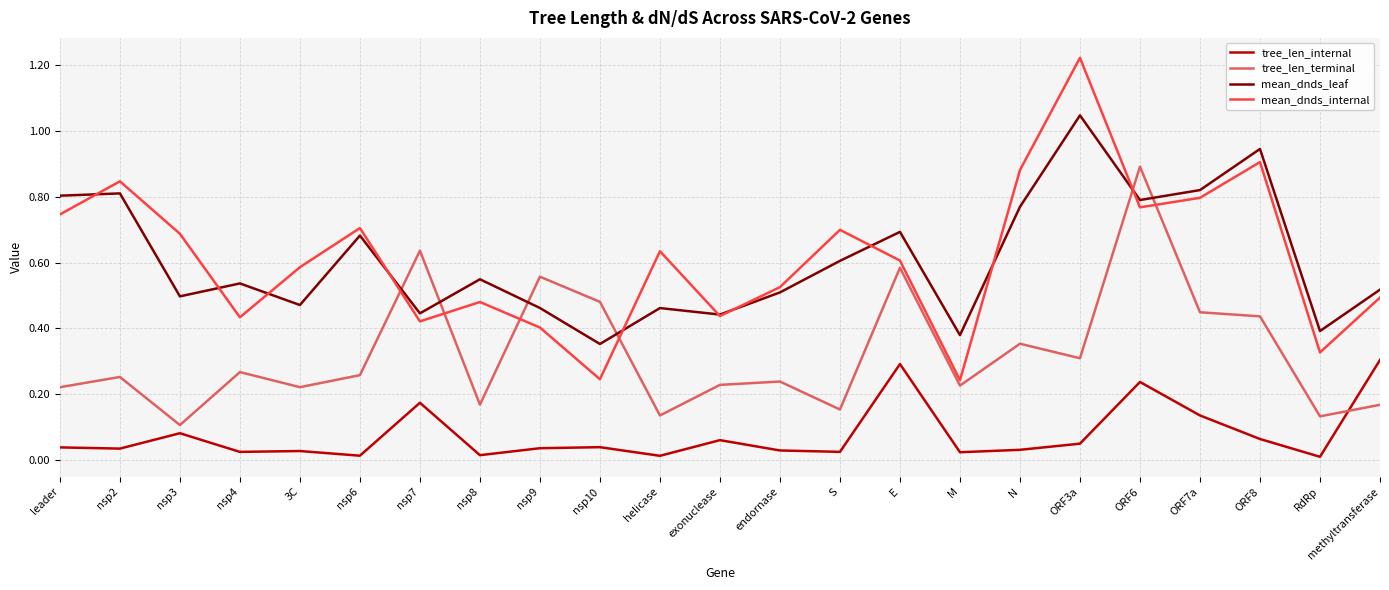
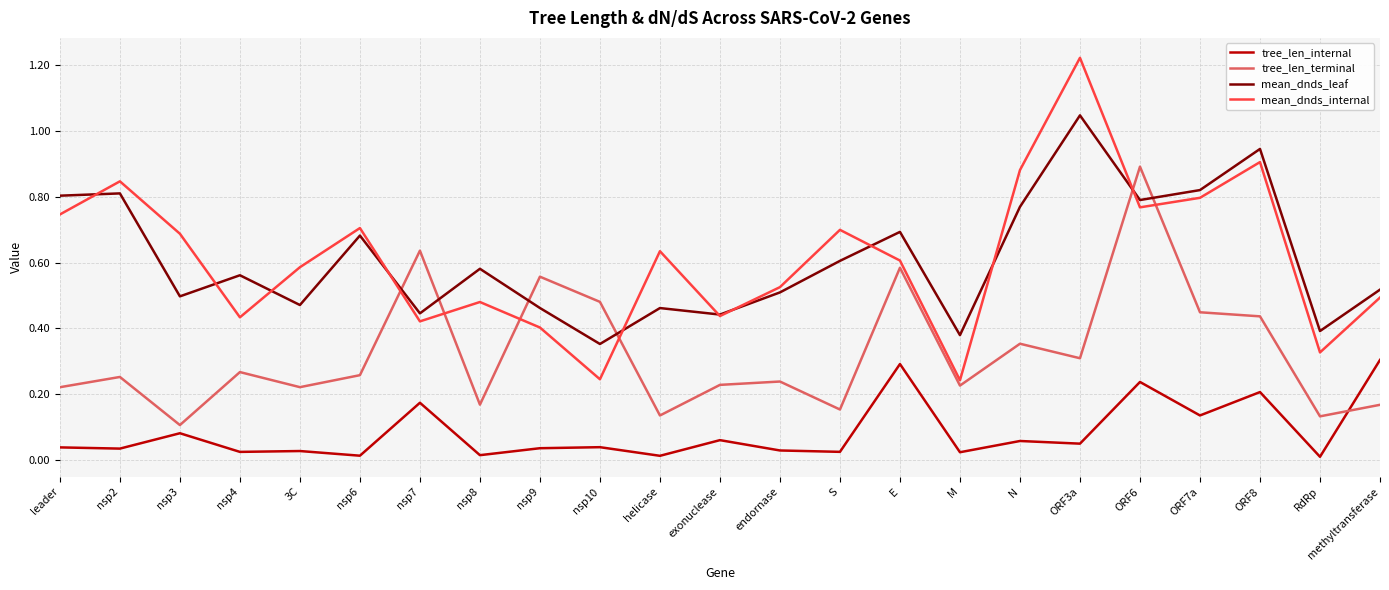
mean_dnds_leaf, nsp4: 0.54 -> 0.56
mean_dnds_leaf, nsp8: 0.55 -> 0.58
tree_len_internal, N: 0.03 -> 0.06
tree_len_internal, ORF8: 0.06 -> 0.21
